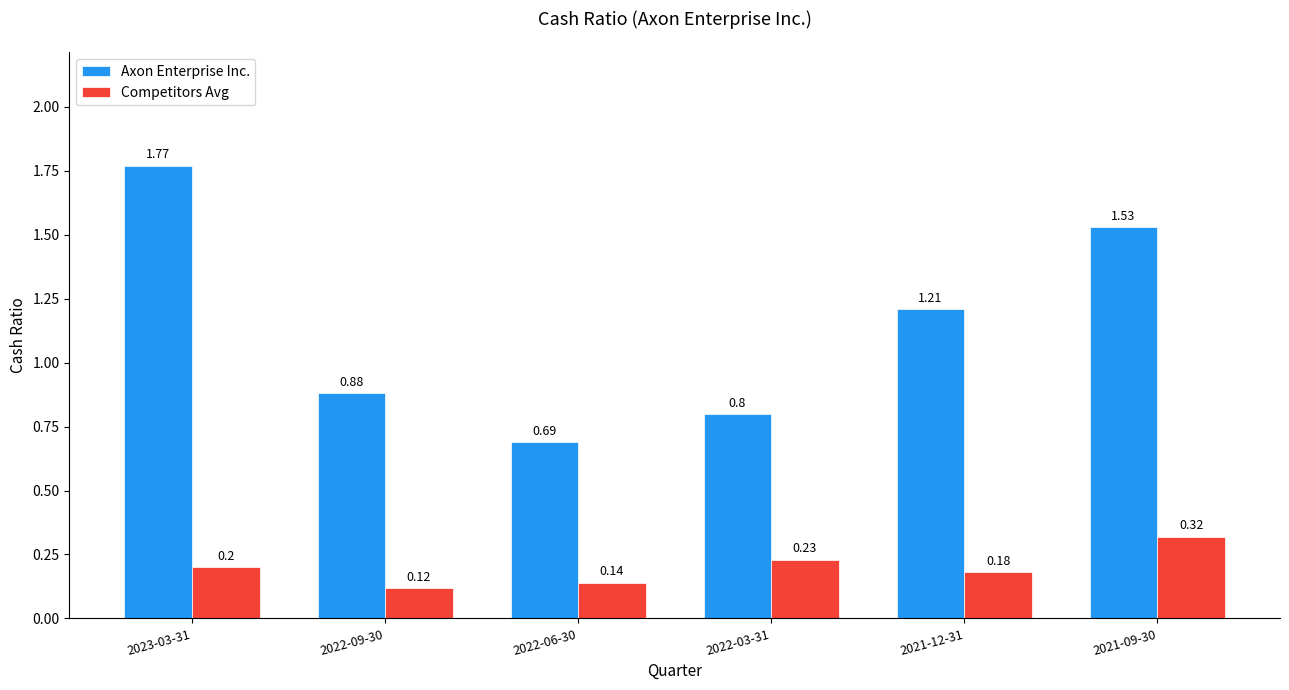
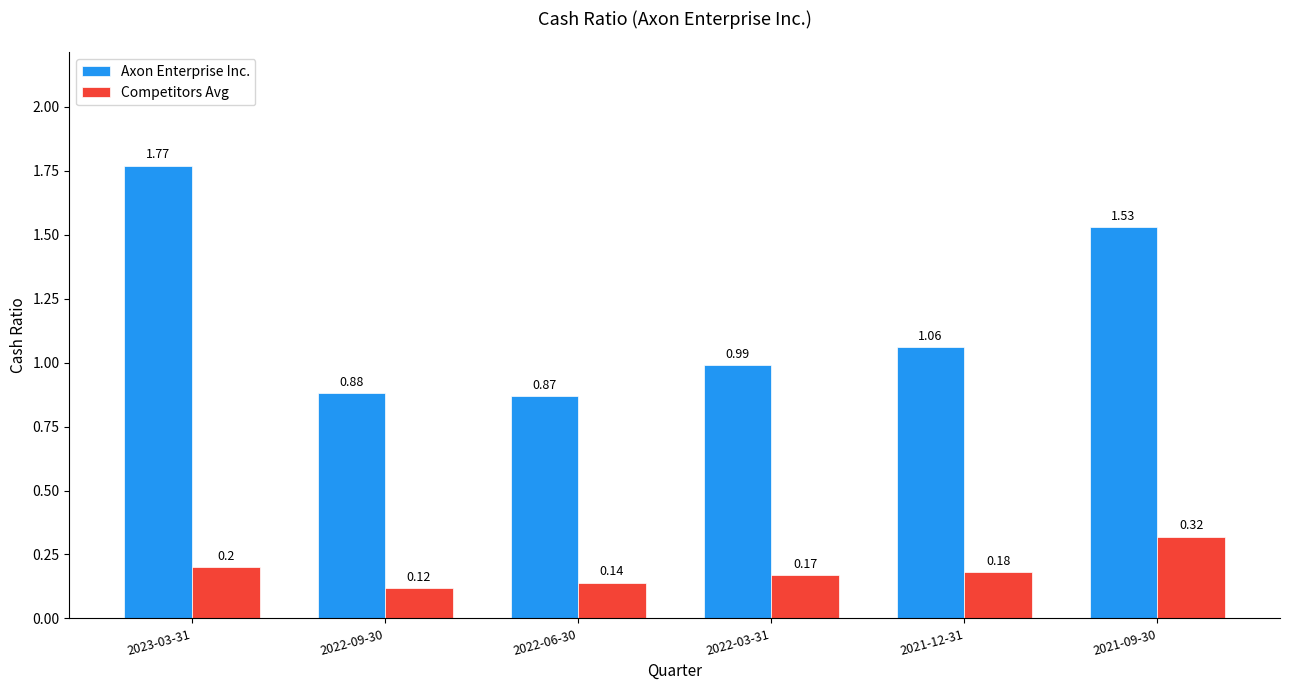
Axon Enterprise Inc., 2022-06-30: 0.69 -> 0.87
Axon Enterprise Inc., 2022-03-31: 0.8 -> 0.99
Competitors Avg, 2022-03-31: 0.23 -> 0.17
Axon Enterprise Inc., 2021-12-31: 1.21 -> 1.06
